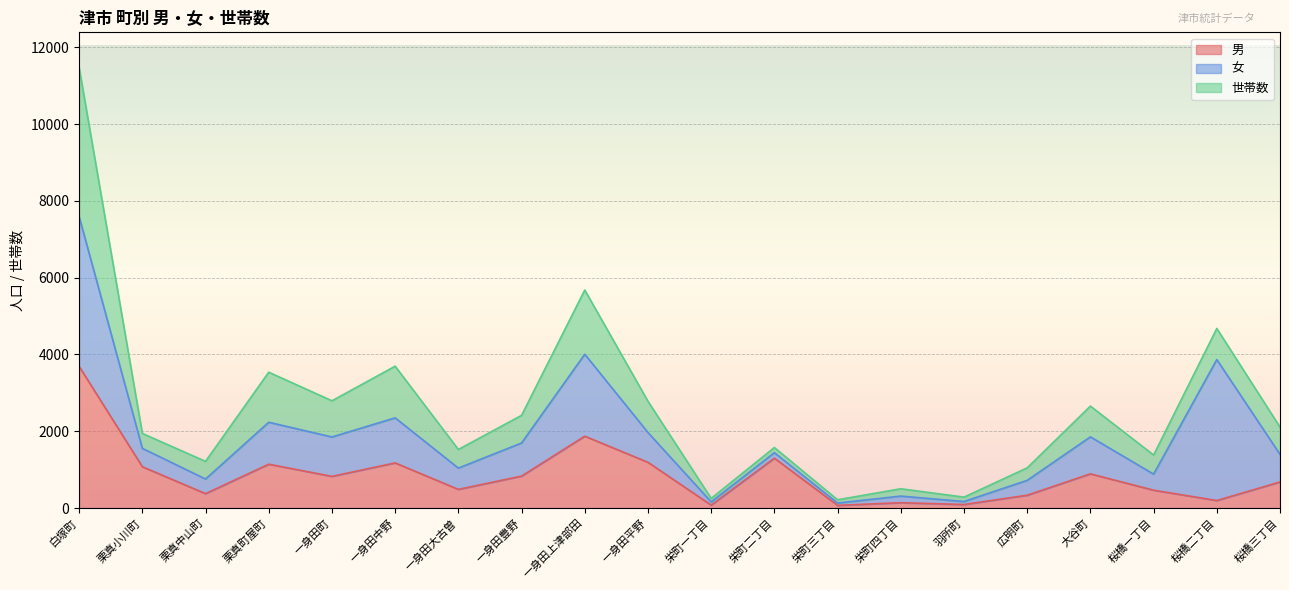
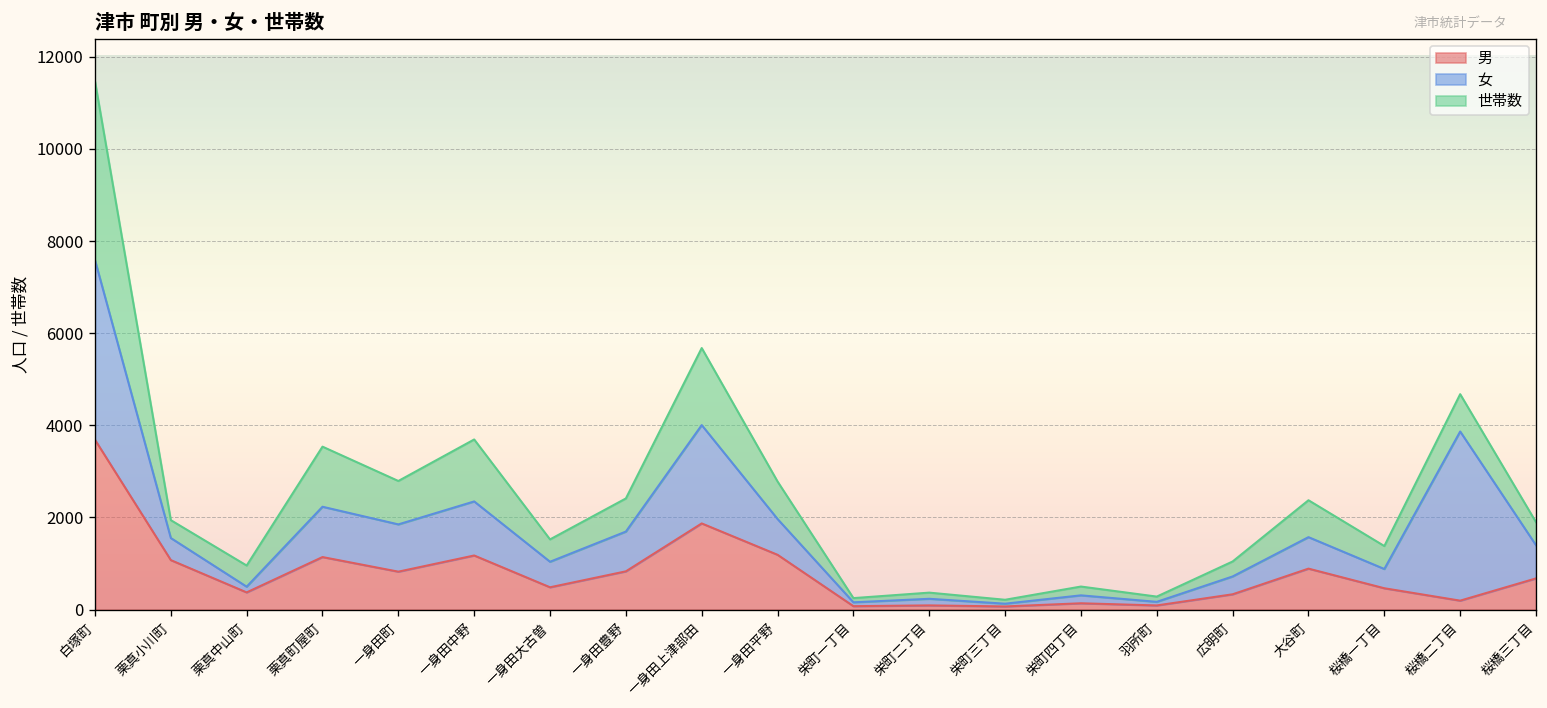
女, 栗真中山町: 400 -> 100
男, 栄町二丁目: 1300 -> 100
女, 大谷町: 1000 -> 700
世帯数, 桜橋三丁目: 700 -> 500
